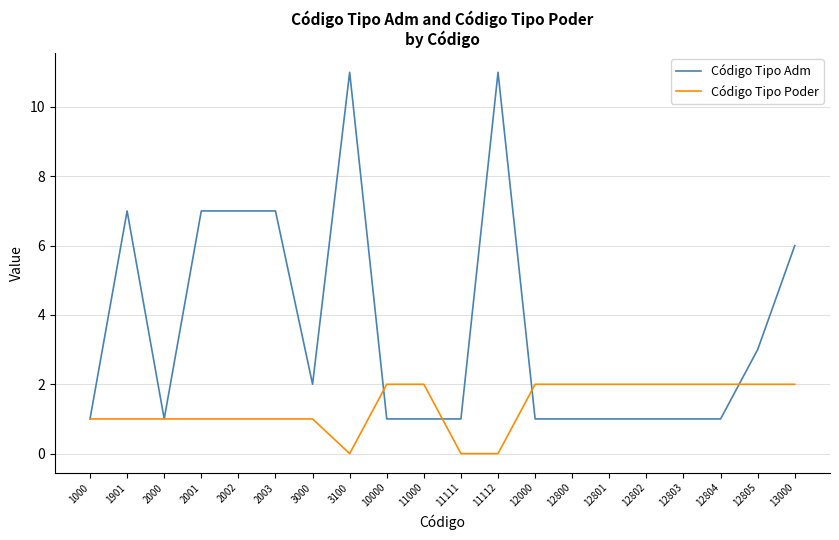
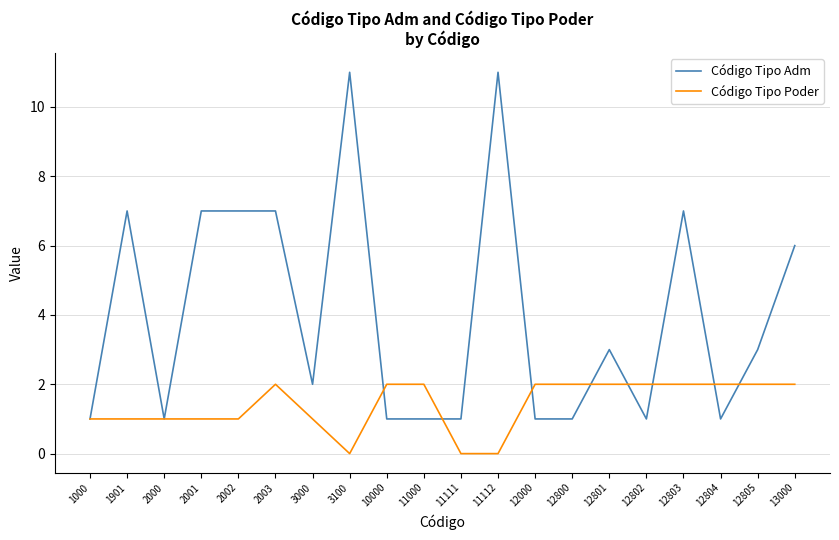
Código Tipo Poder, 2003: 1 -> 2
Código Tipo Adm, 12801: 1 -> 3
Código Tipo Adm, 12803: 1 -> 7
